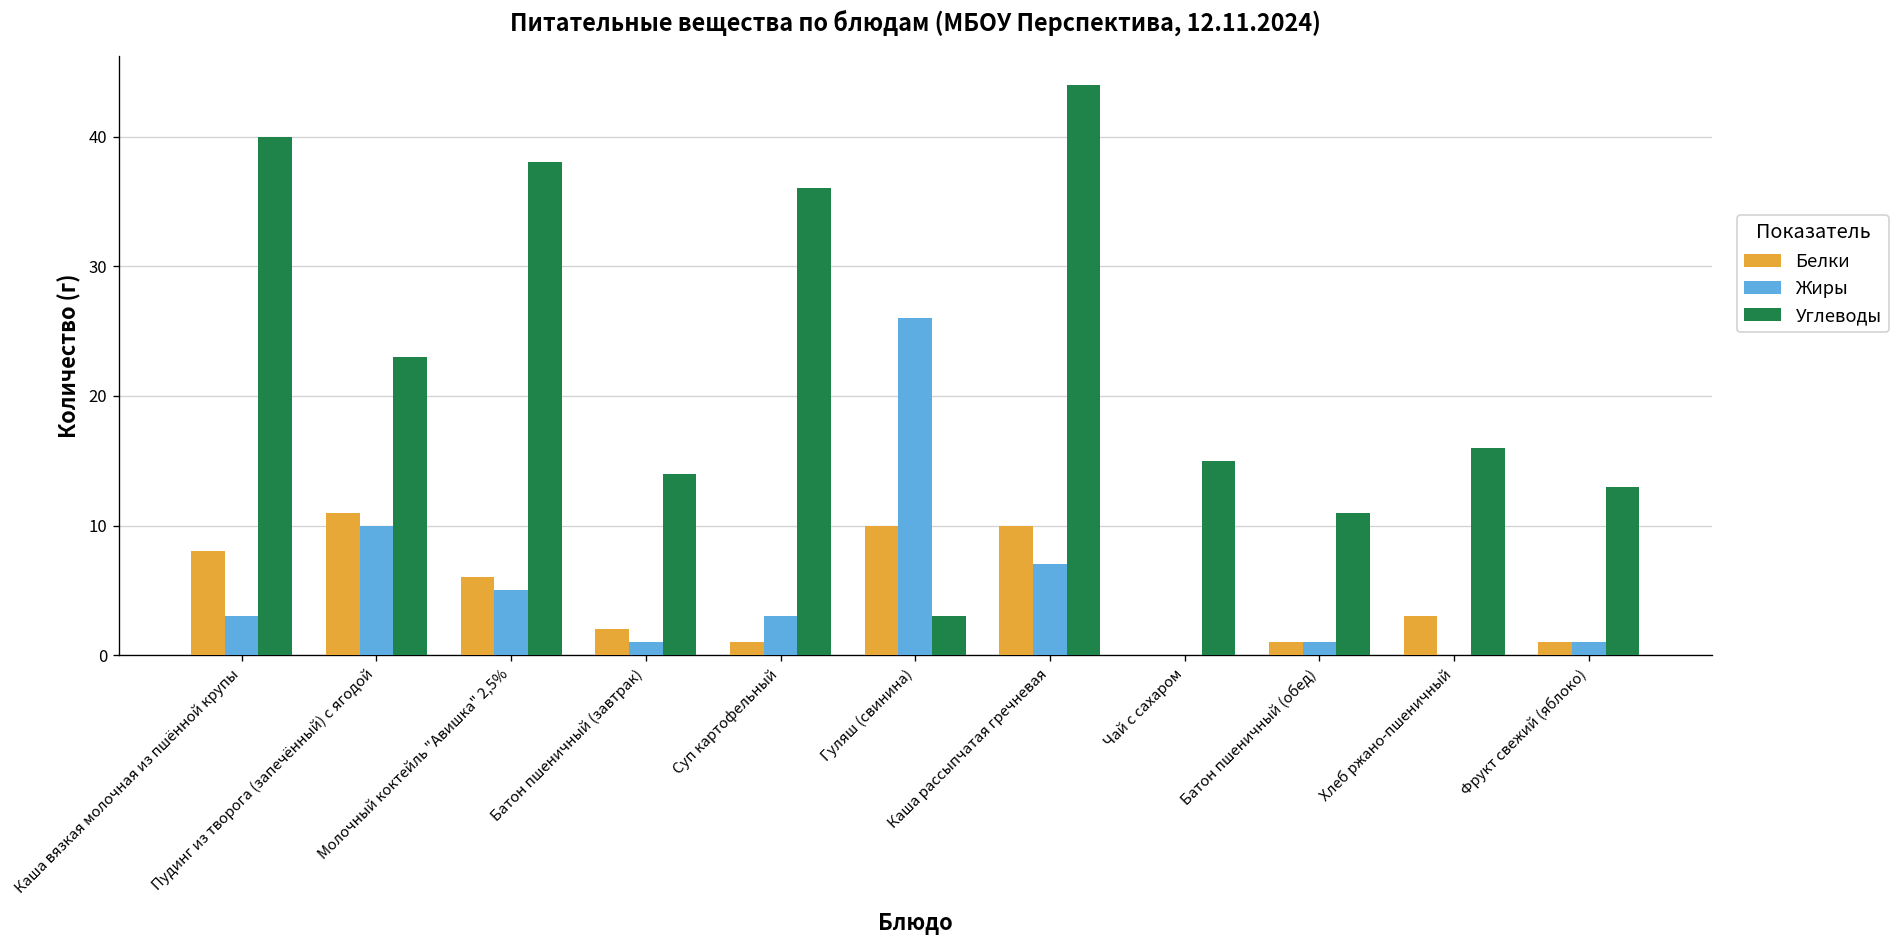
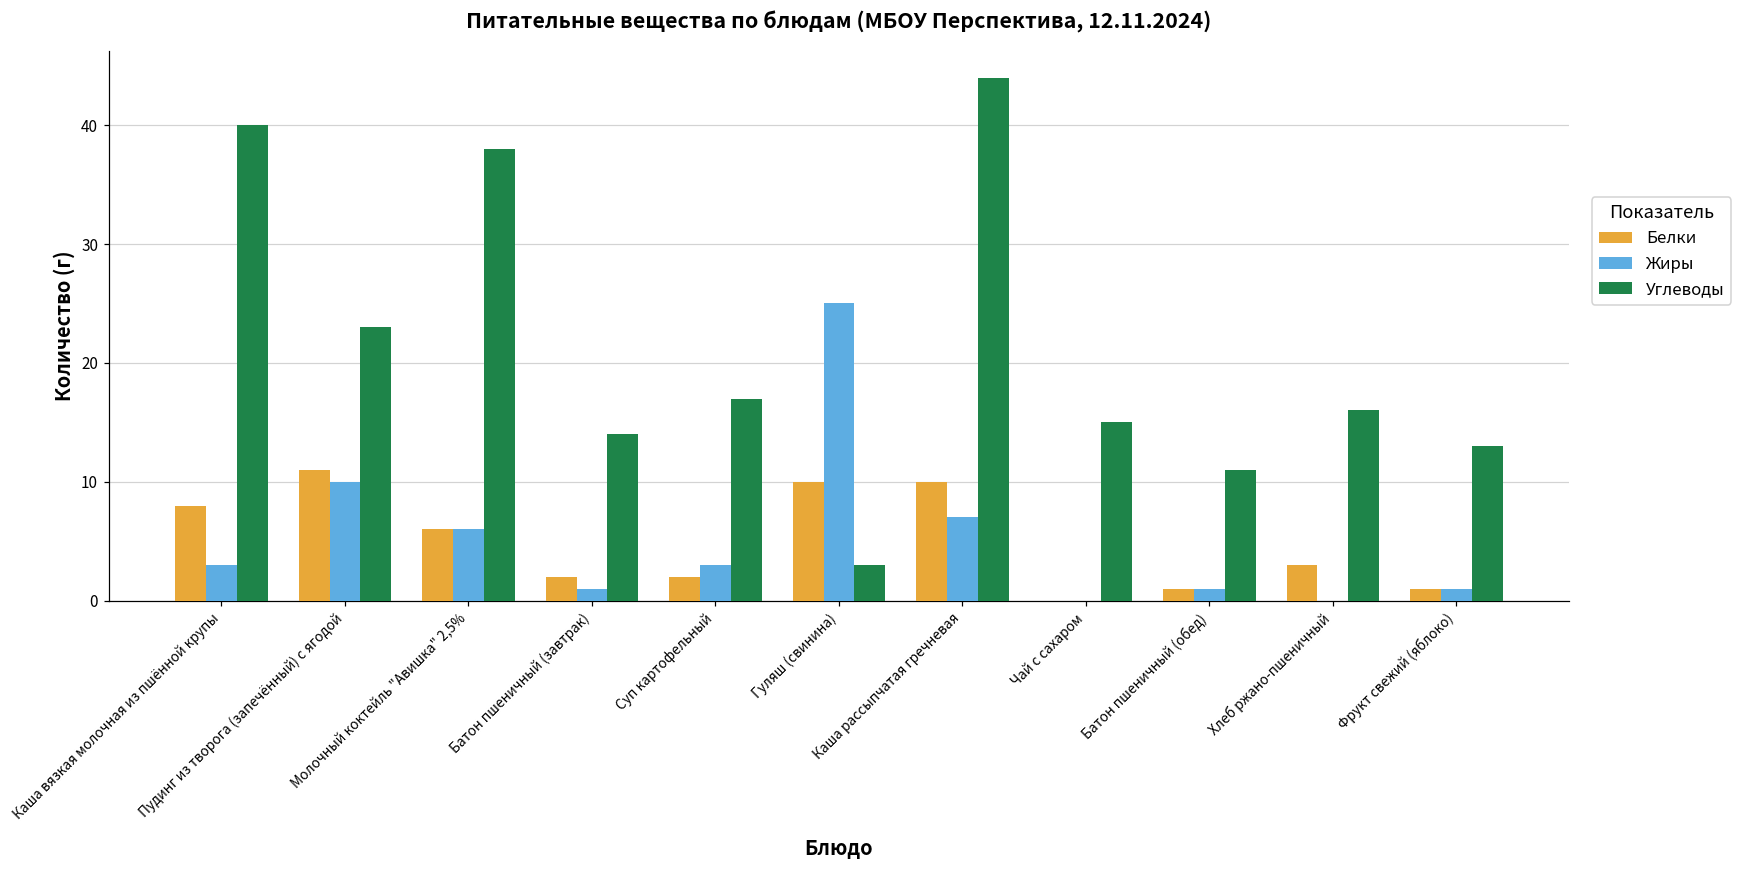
Жиры, Молочный коктейль "Авишка" 2,5%: 5 -> 6
Белки, Суп картофельный: 1 -> 2
Углеводы, Суп картофельный: 36 -> 17
Жиры, Гуляш (свинина): 26 -> 25
